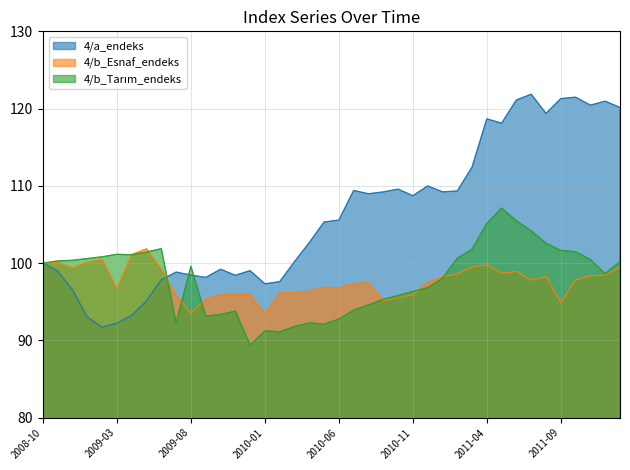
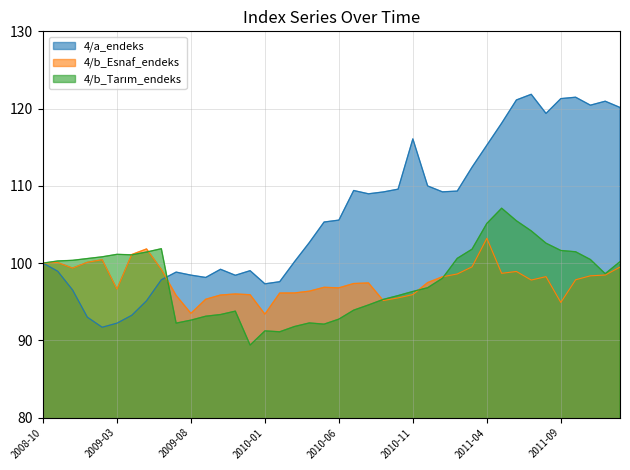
4/b_Tarım_endeks, 2009-08: 100 -> 93
4/a_endeks, 2010-11: 109 -> 116
4/a_endeks, 2011-04: 119 -> 115
4/b_Esnaf_endeks, 2011-04: 100 -> 103
